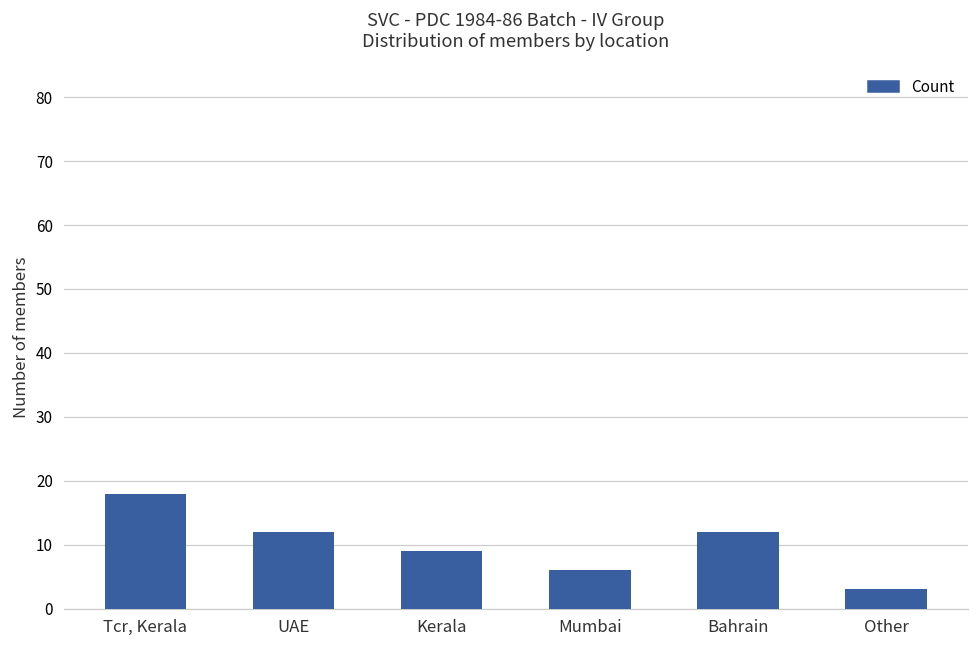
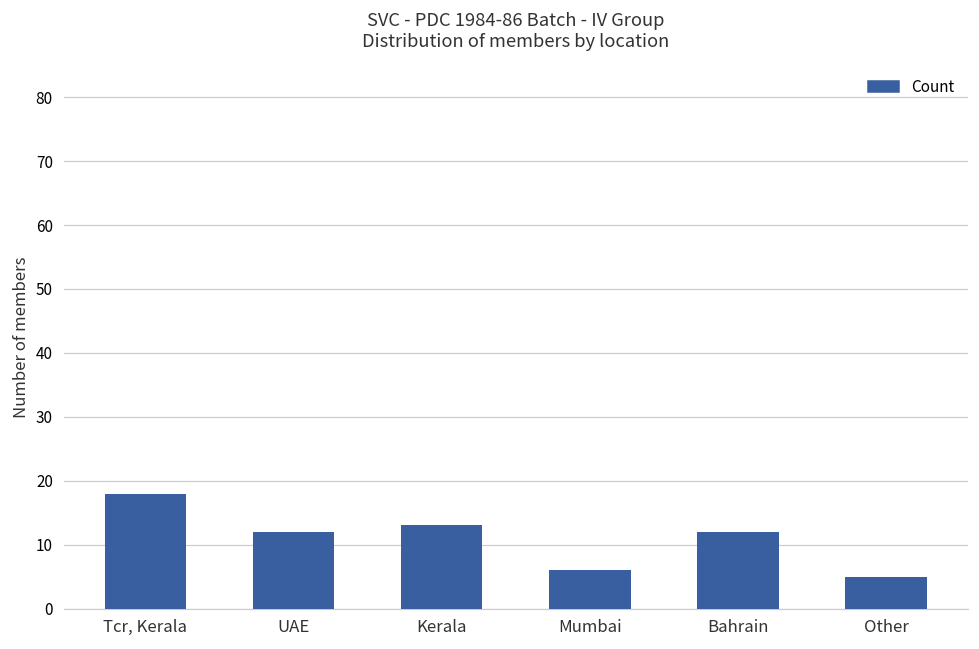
Kerala: 9 -> 13
Other: 3 -> 5
